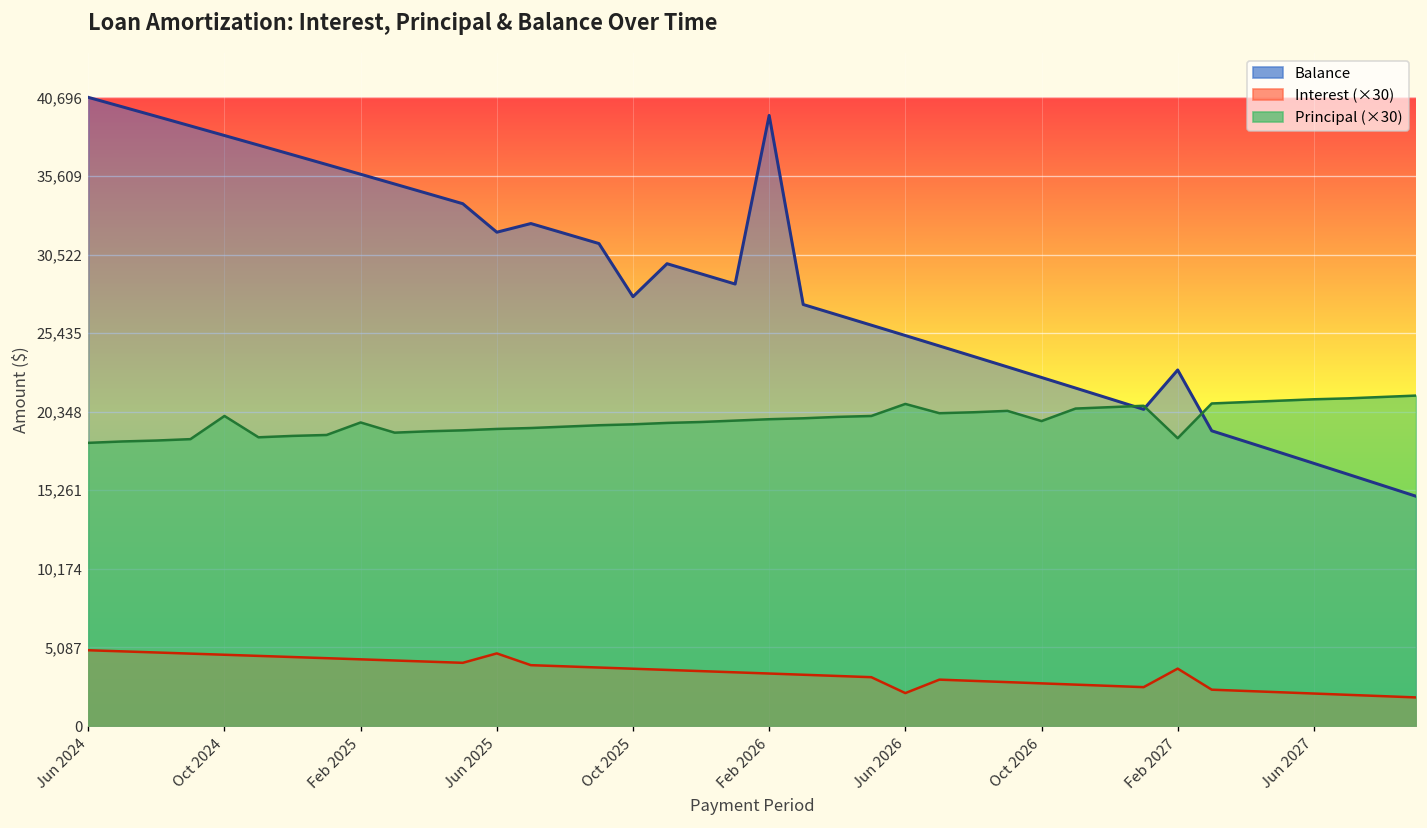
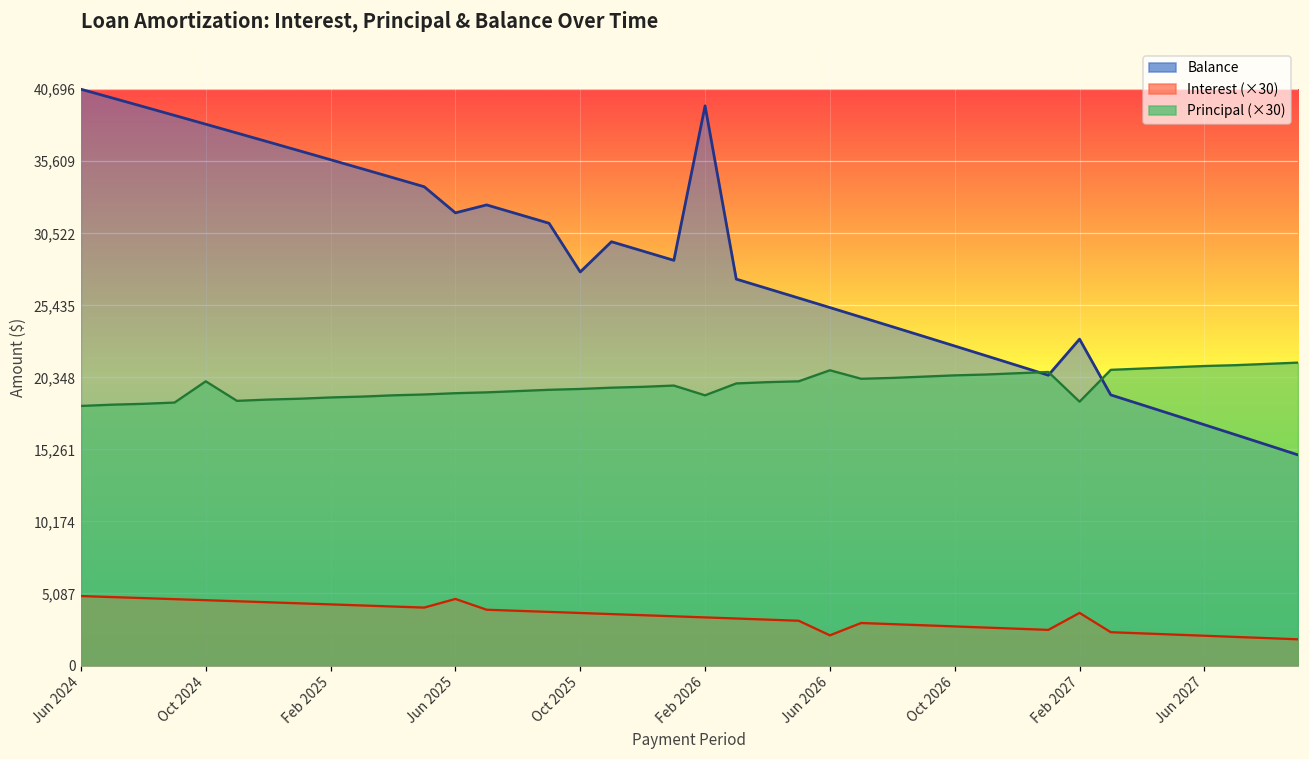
Principal (×30), Feb 2025: 19,700 -> 18,900
Principal (×30), Feb 2026: 19,900 -> 19,100
Principal (×30), Oct 2026: 19,700 -> 20,500
